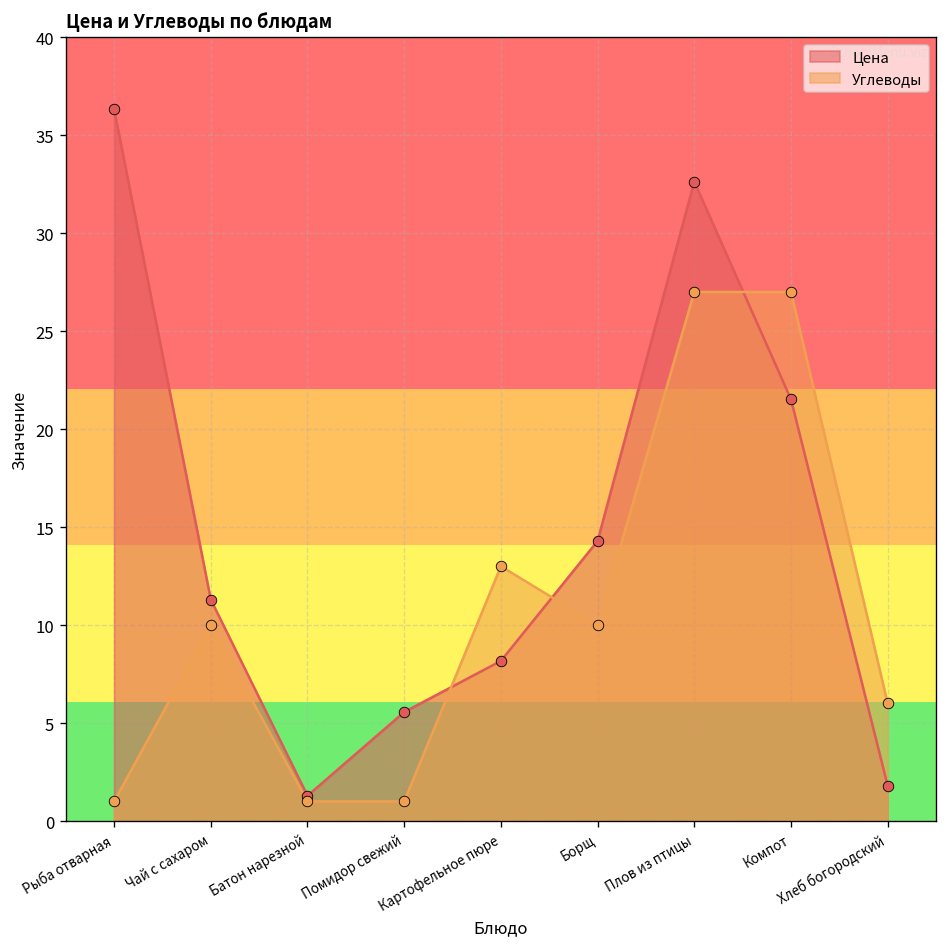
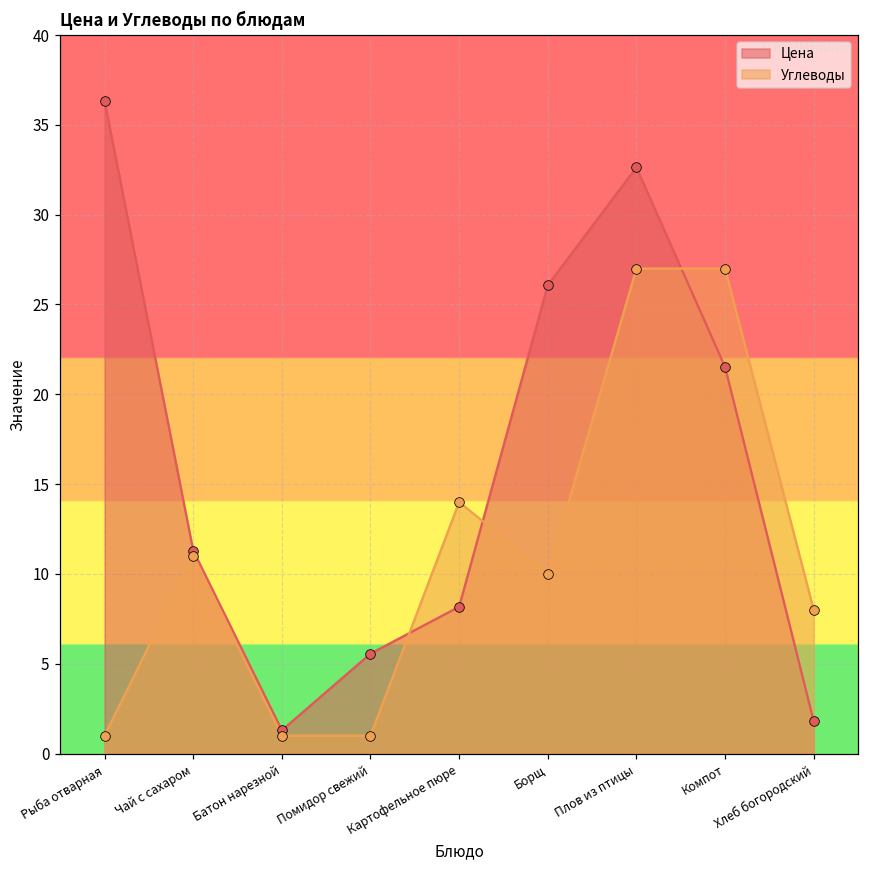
Углеводы, Чай с сахаром: 10 -> 11
Углеводы, Картофельное пюре: 13 -> 14
Цена, Борщ: 14.3 -> 26.1
Углеводы, Хлеб богородский: 6 -> 8
